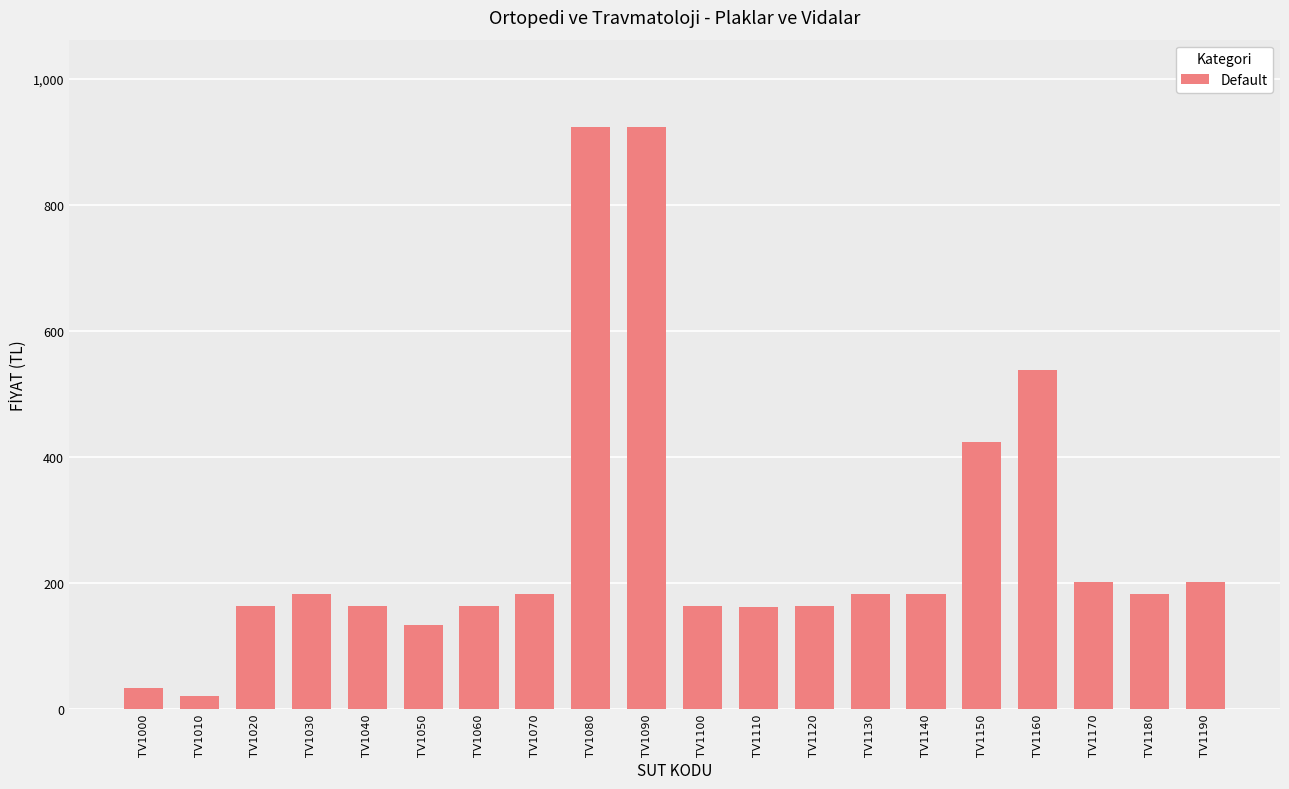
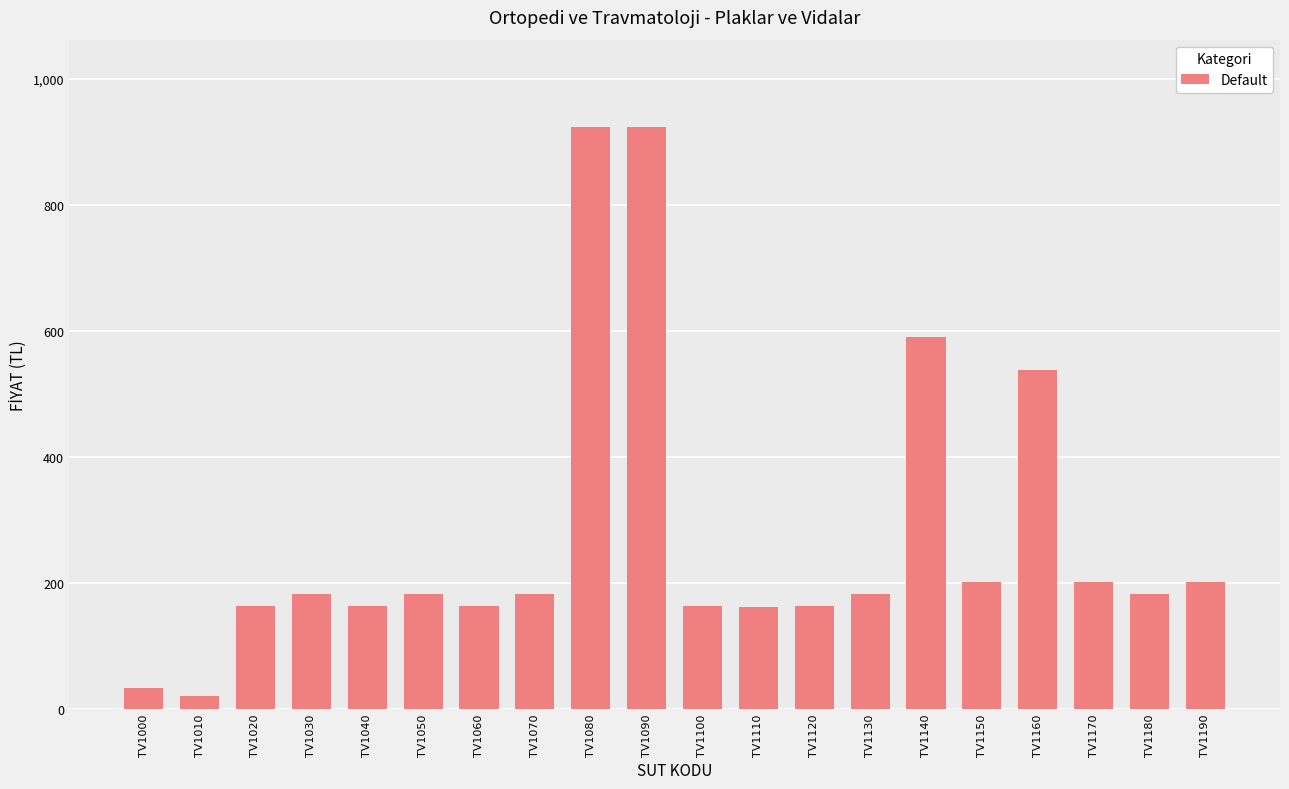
TV1050: 130 -> 180
TV1140: 180 -> 590
TV1150: 420 -> 200
